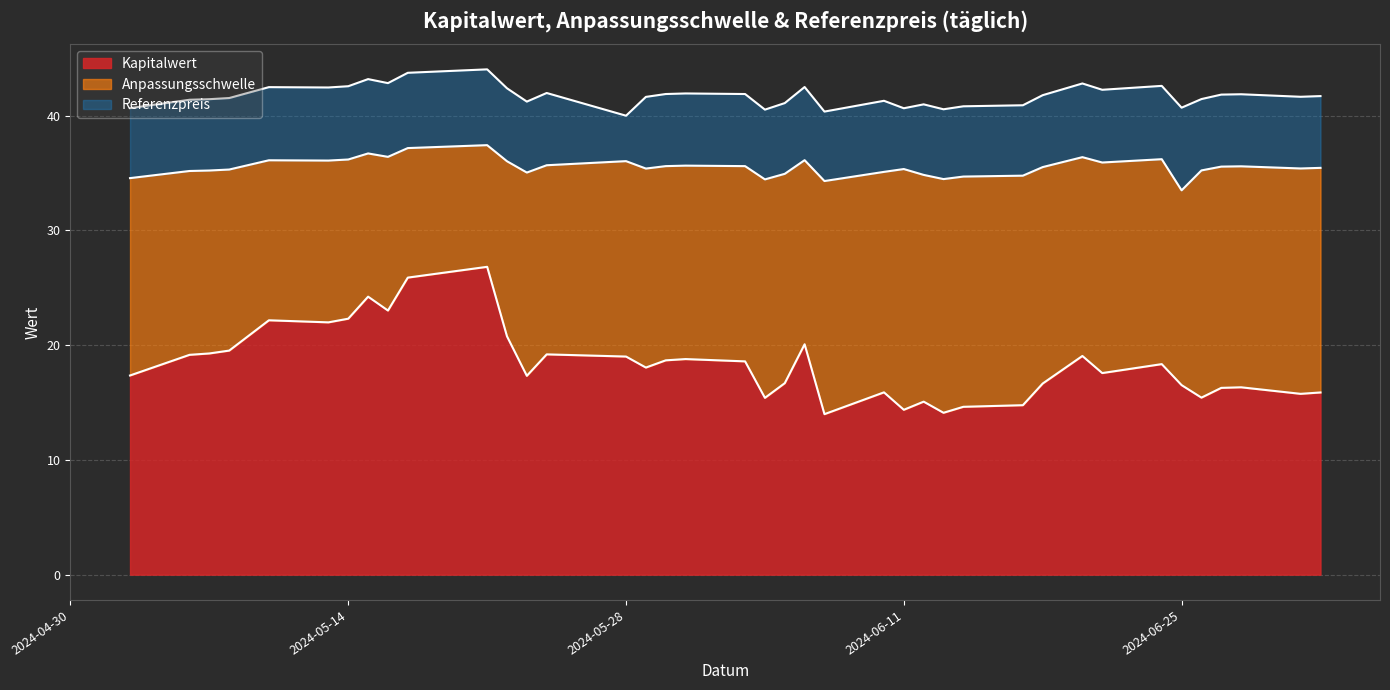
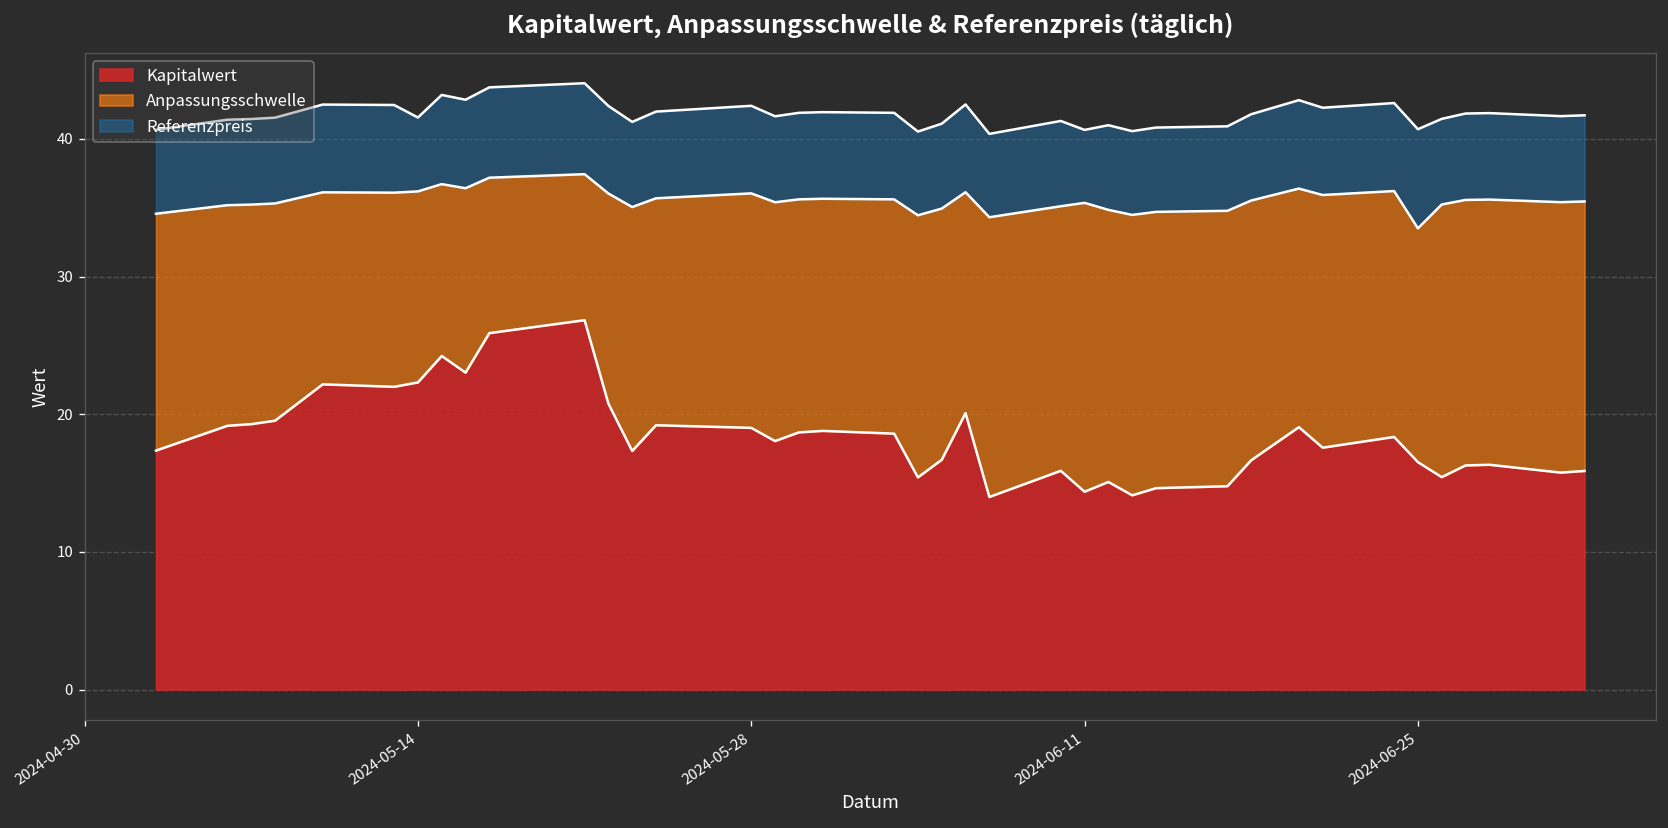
Referenzpreis, 2024-05-14: 42.6 -> 41.6
Referenzpreis, 2024-05-28: 40.0 -> 42.4
